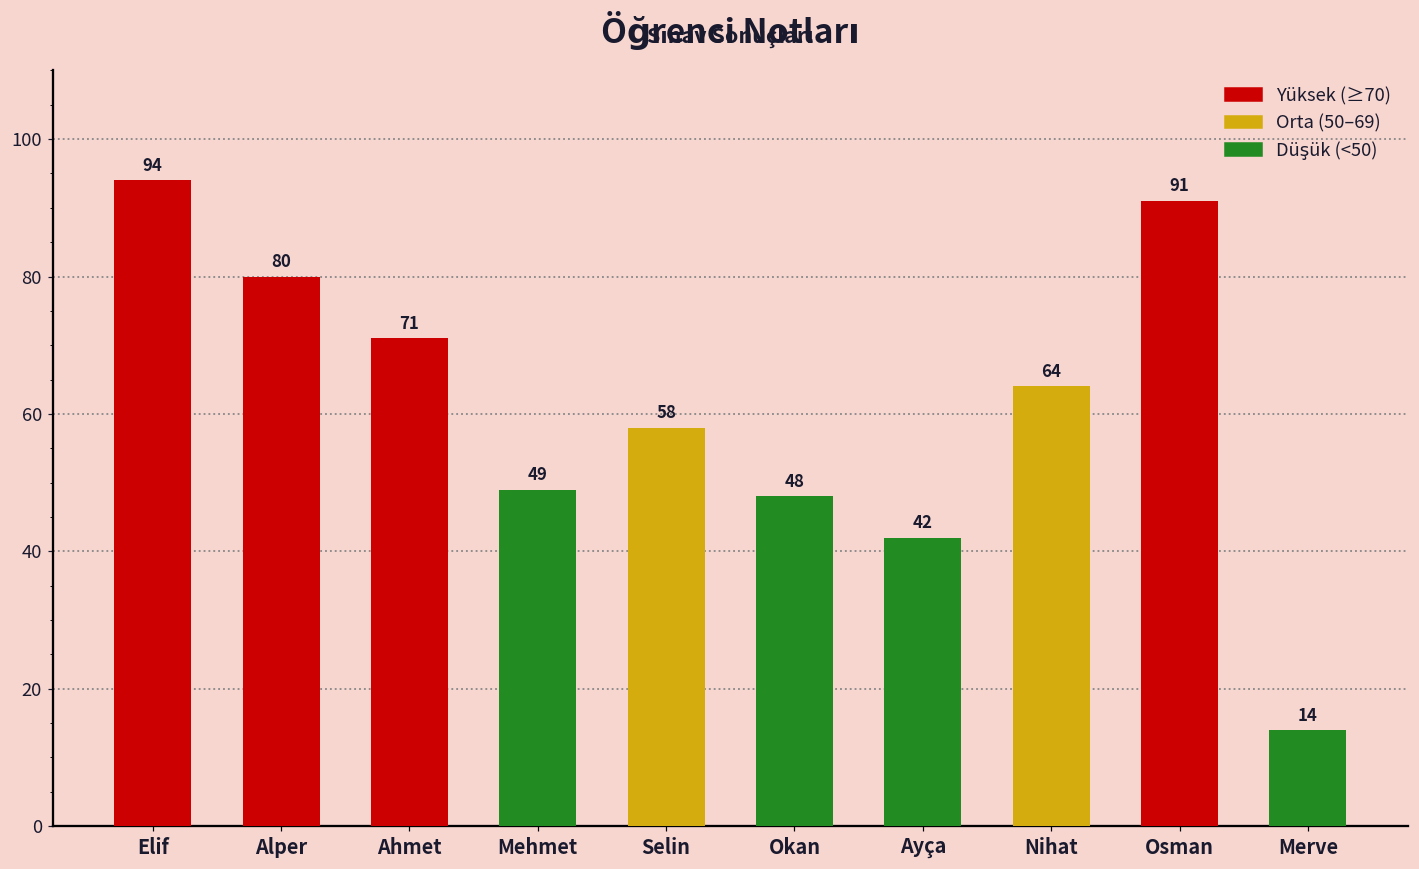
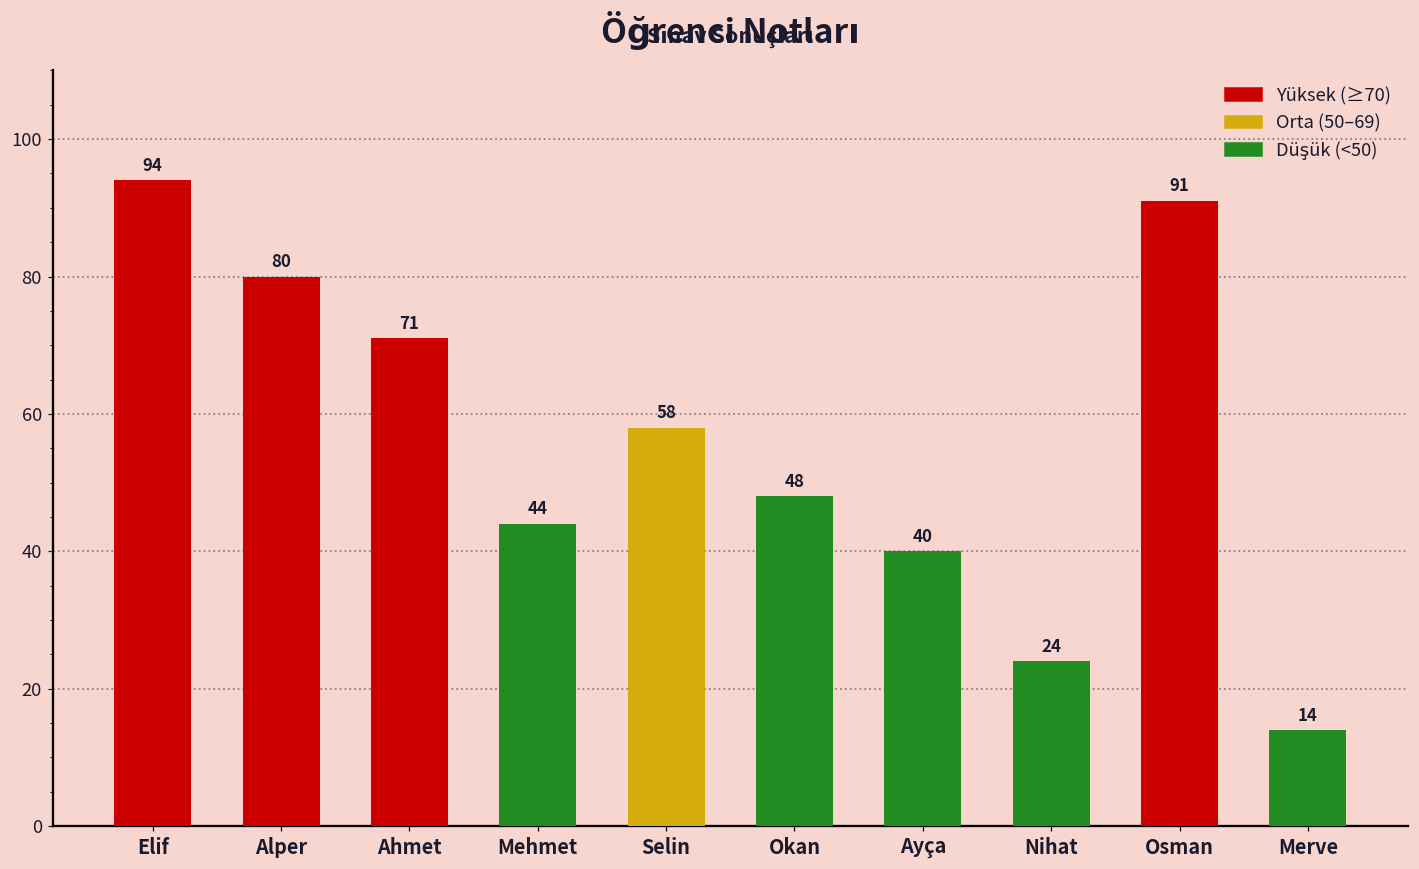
Mehmet: 49 -> 44
Ayça: 42 -> 40
Nihat: 64 -> 24
